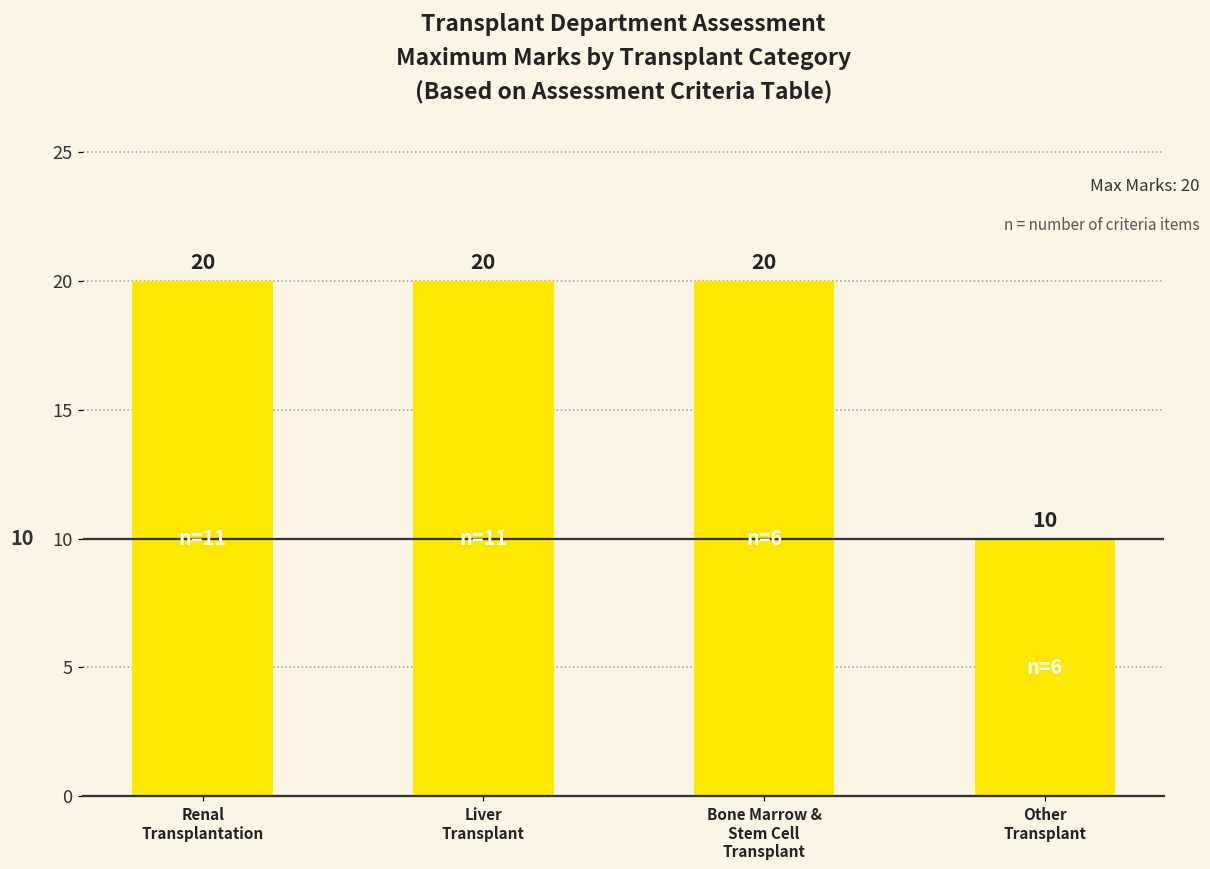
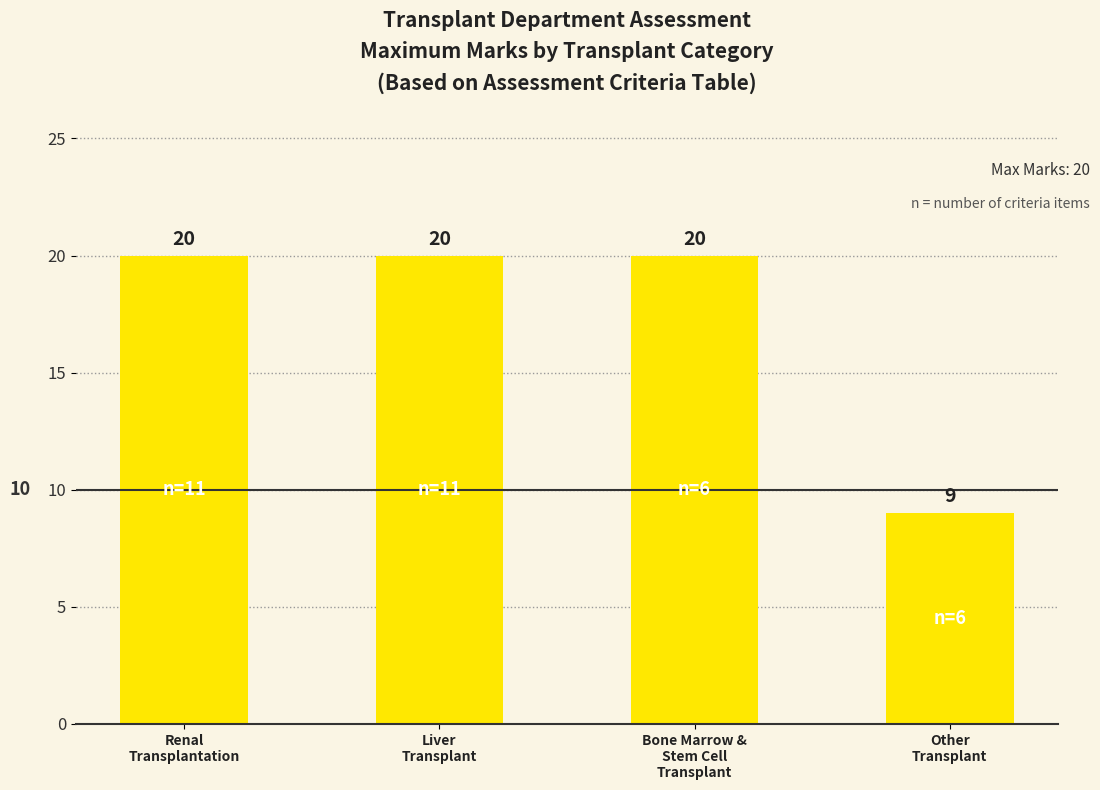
Other Transplant: 10 -> 9
